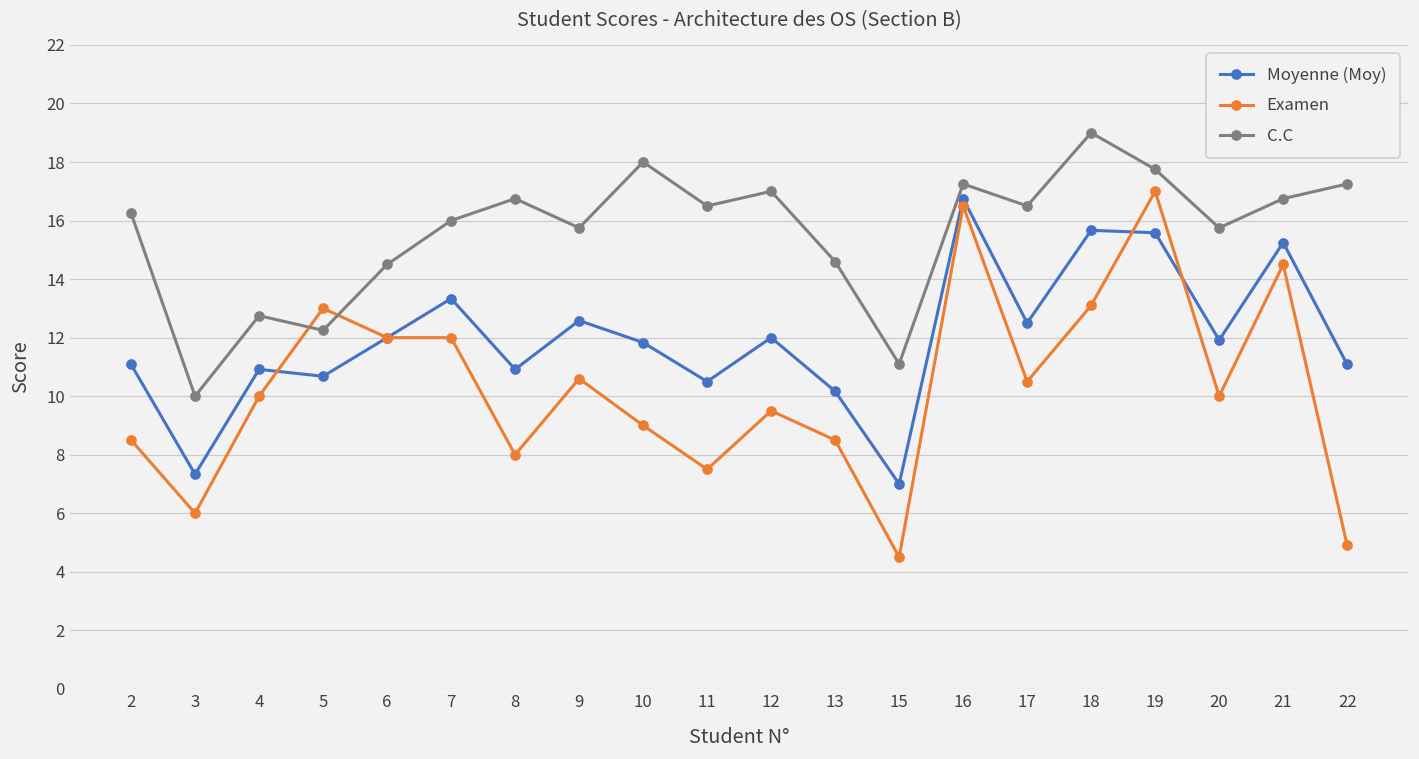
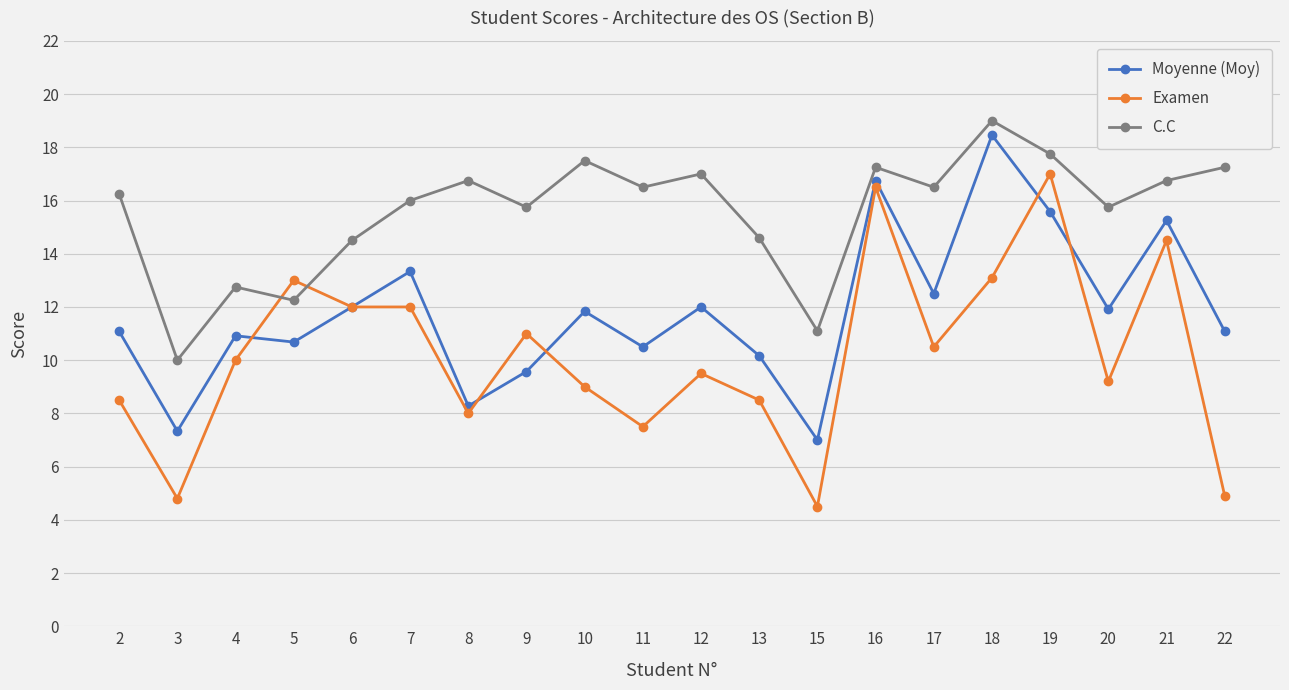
Examen, 3: 6.0 -> 4.8
Moyenne (Moy), 8: 10.9 -> 8.3
Moyenne (Moy), 9: 12.6 -> 9.6
Examen, 9: 10.6 -> 11.0
C.C, 10: 18.0 -> 17.5
Moyenne (Moy), 18: 15.7 -> 18.5
Examen, 20: 10.0 -> 9.2
